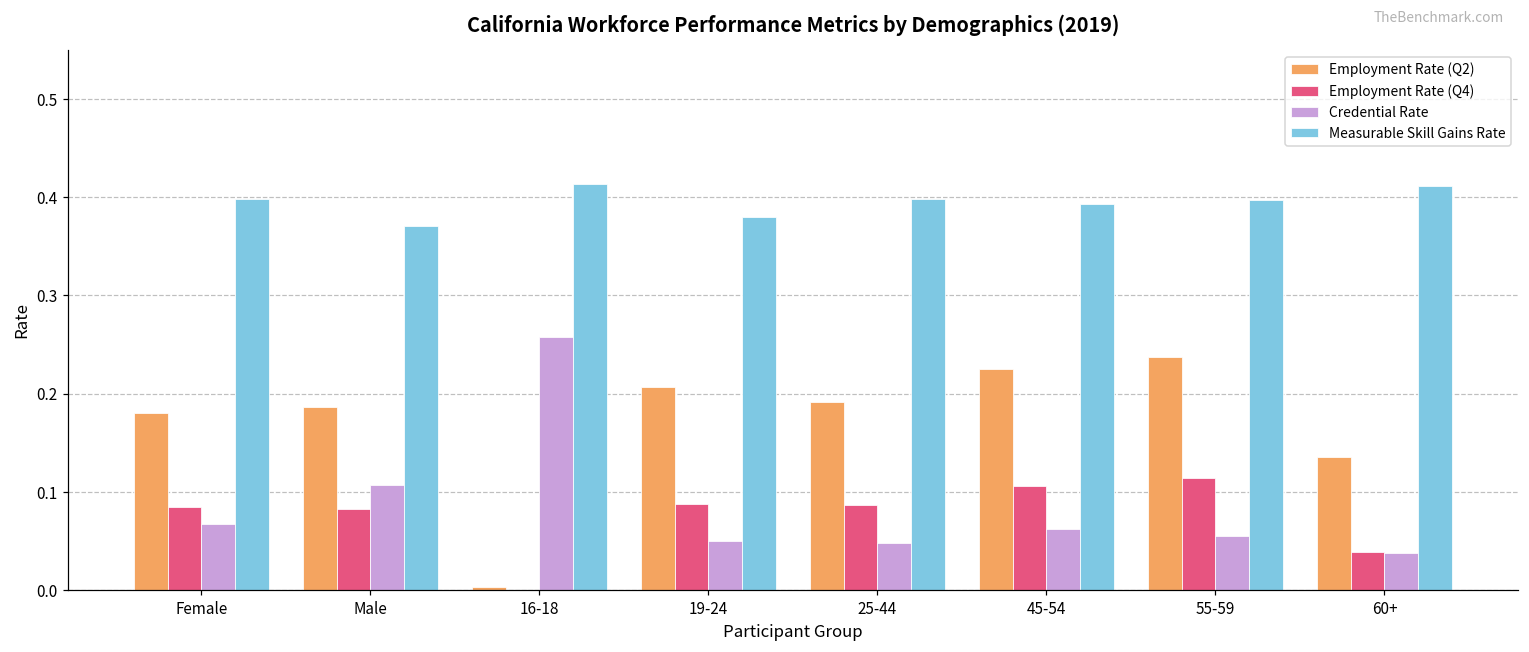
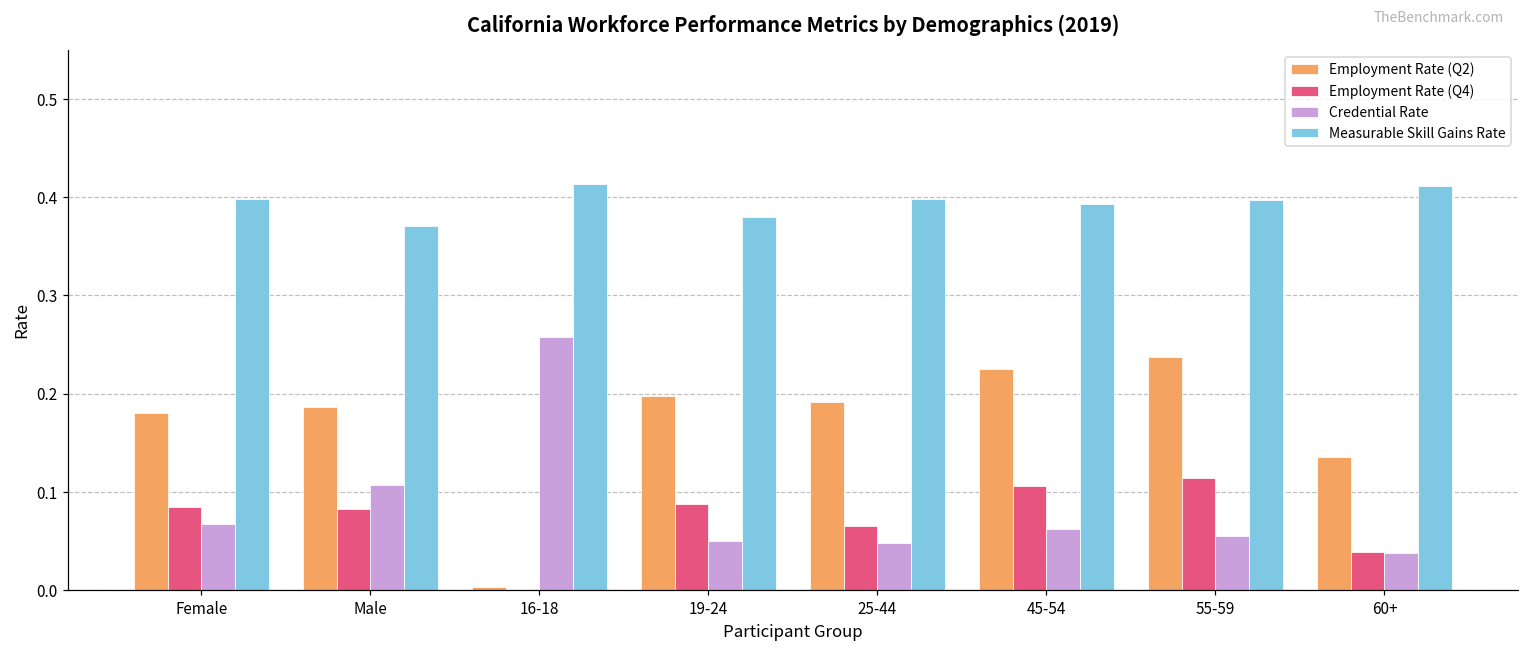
Employment Rate (Q2), 19-24: 0.21 -> 0.20
Employment Rate (Q4), 25-44: 0.09 -> 0.06
